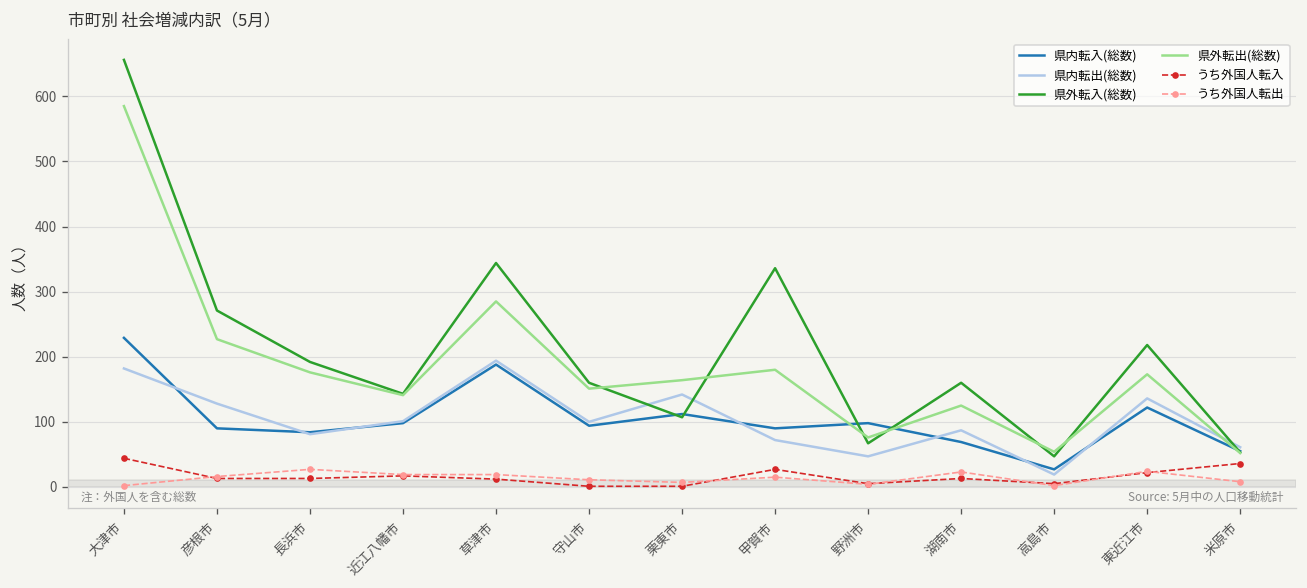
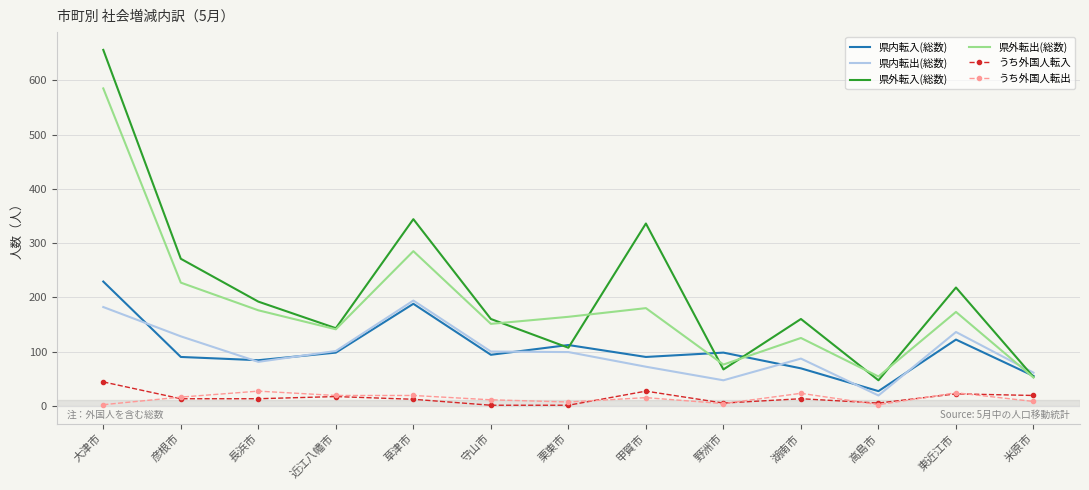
県内転出(総数), 栗東市: 140 -> 100
うち外国人転入, 米原市: 40 -> 20
